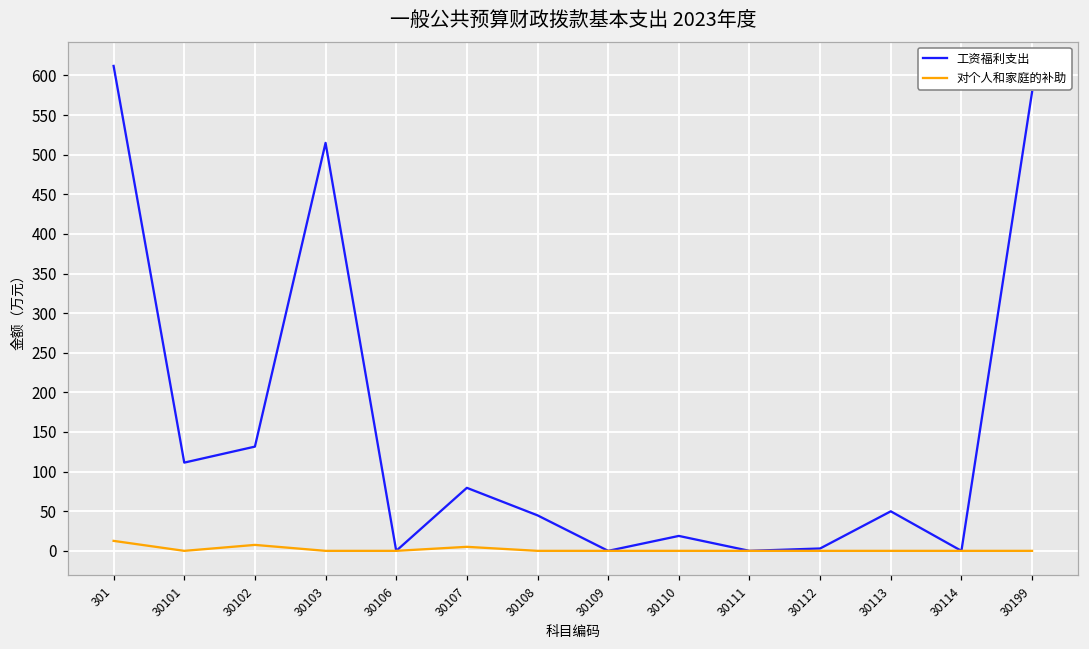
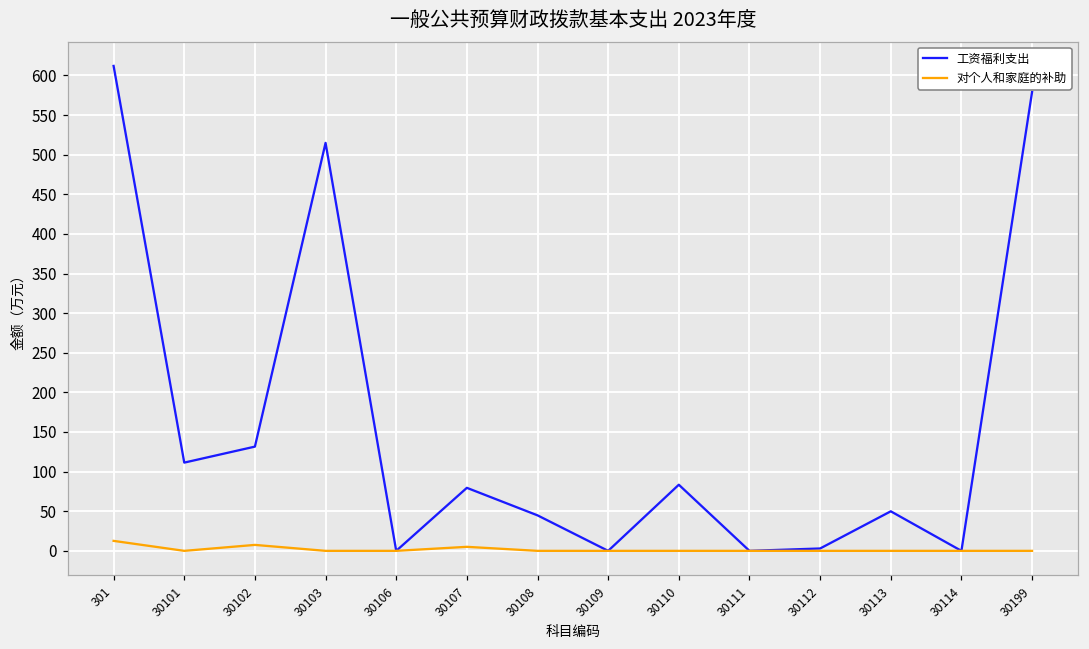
工资福利支出, 30110: 20 -> 80
